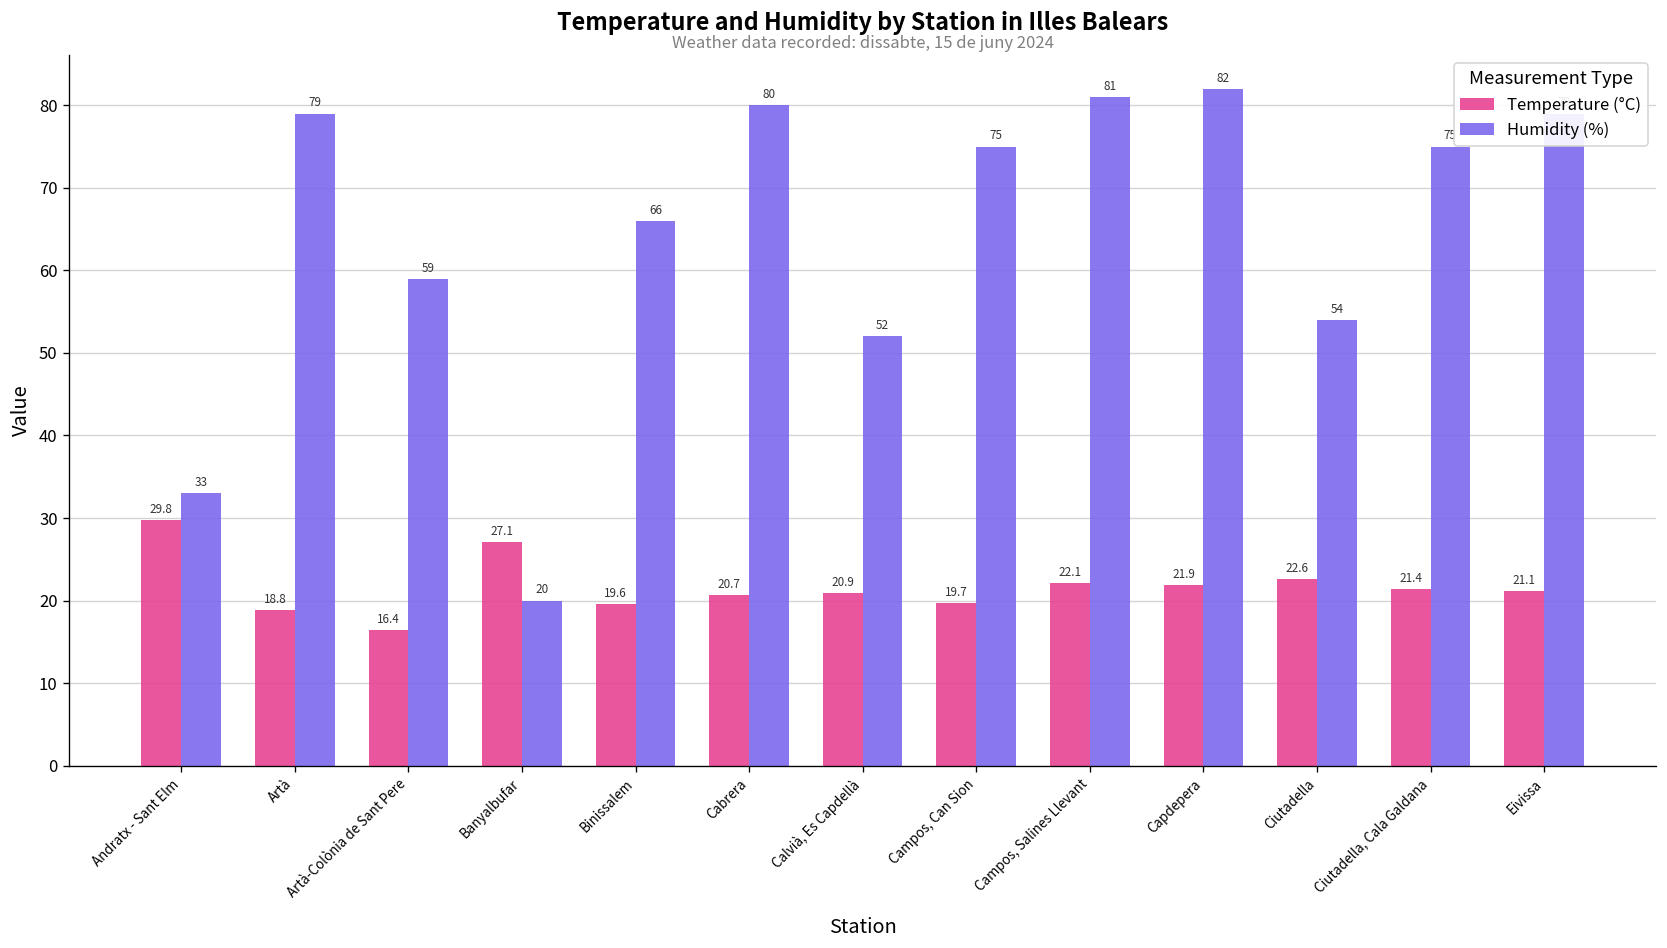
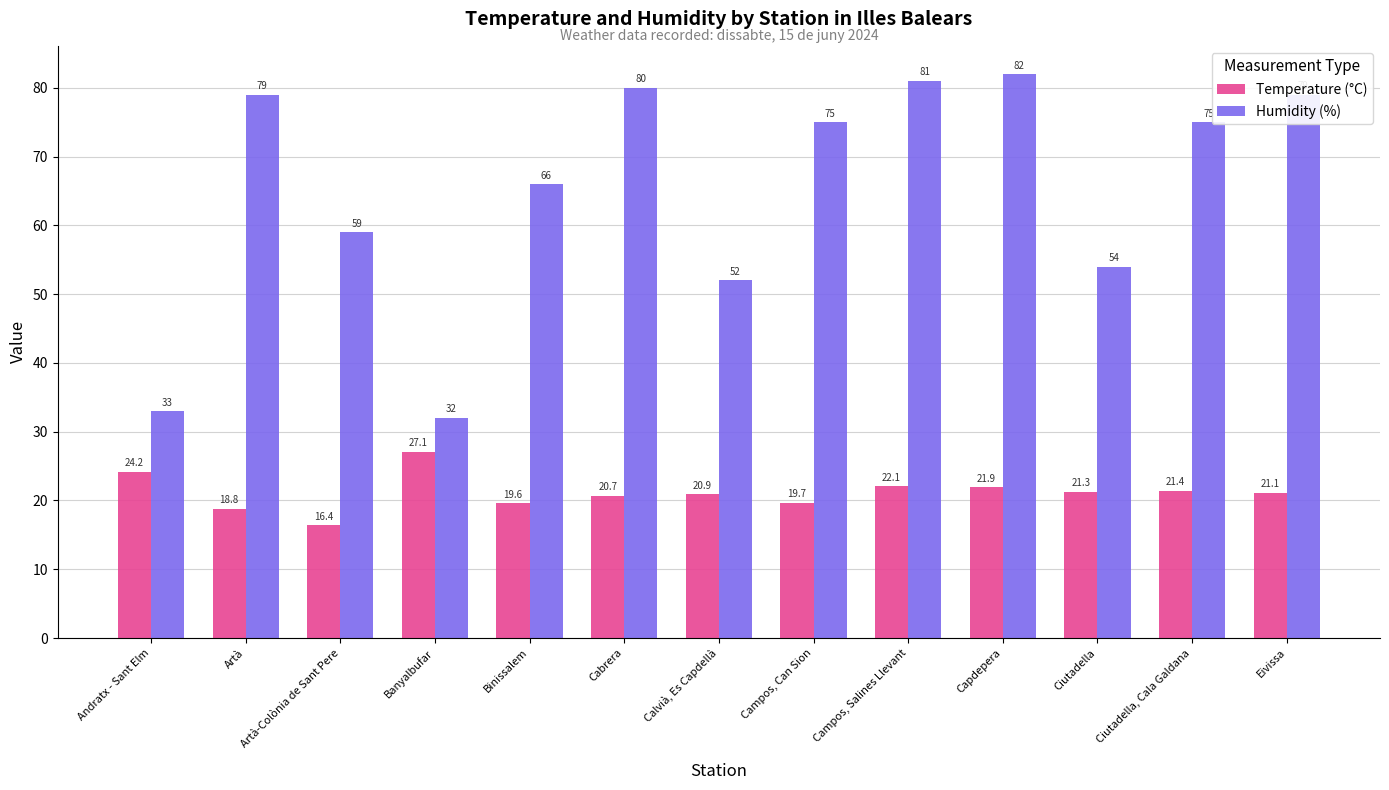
Temperature (°C), Andratx - Sant Elm: 29.8 -> 24.2
Humidity (%), Banyalbufar: 20 -> 32
Temperature (°C), Ciutadella: 22.6 -> 21.3
